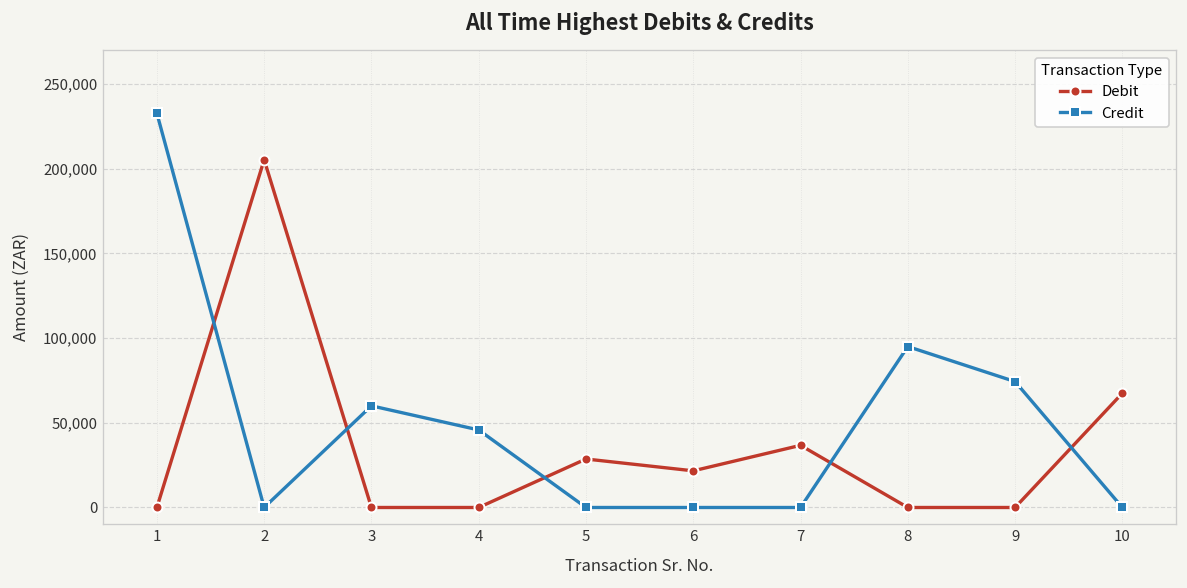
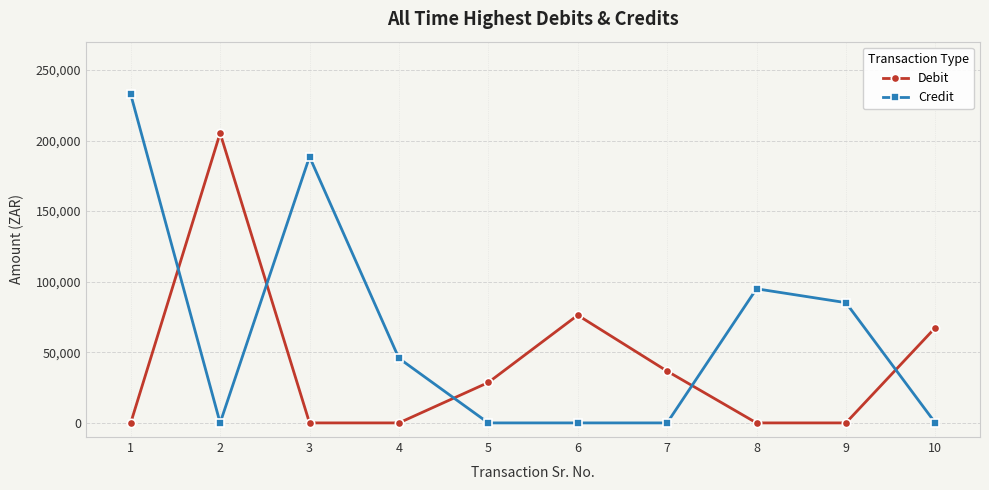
Credit, 3: 60,000 -> 188,000
Debit, 6: 22,000 -> 76,000
Credit, 9: 74,000 -> 85,000
